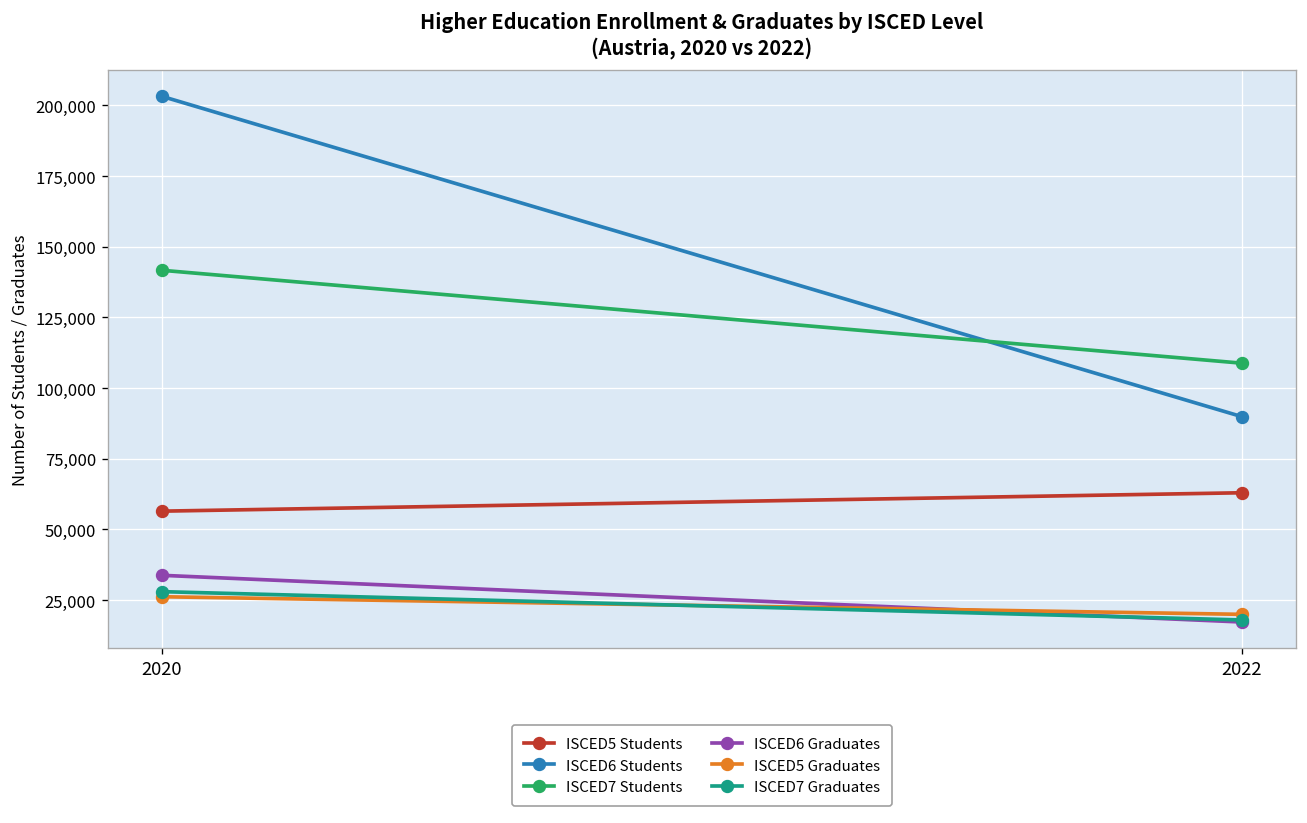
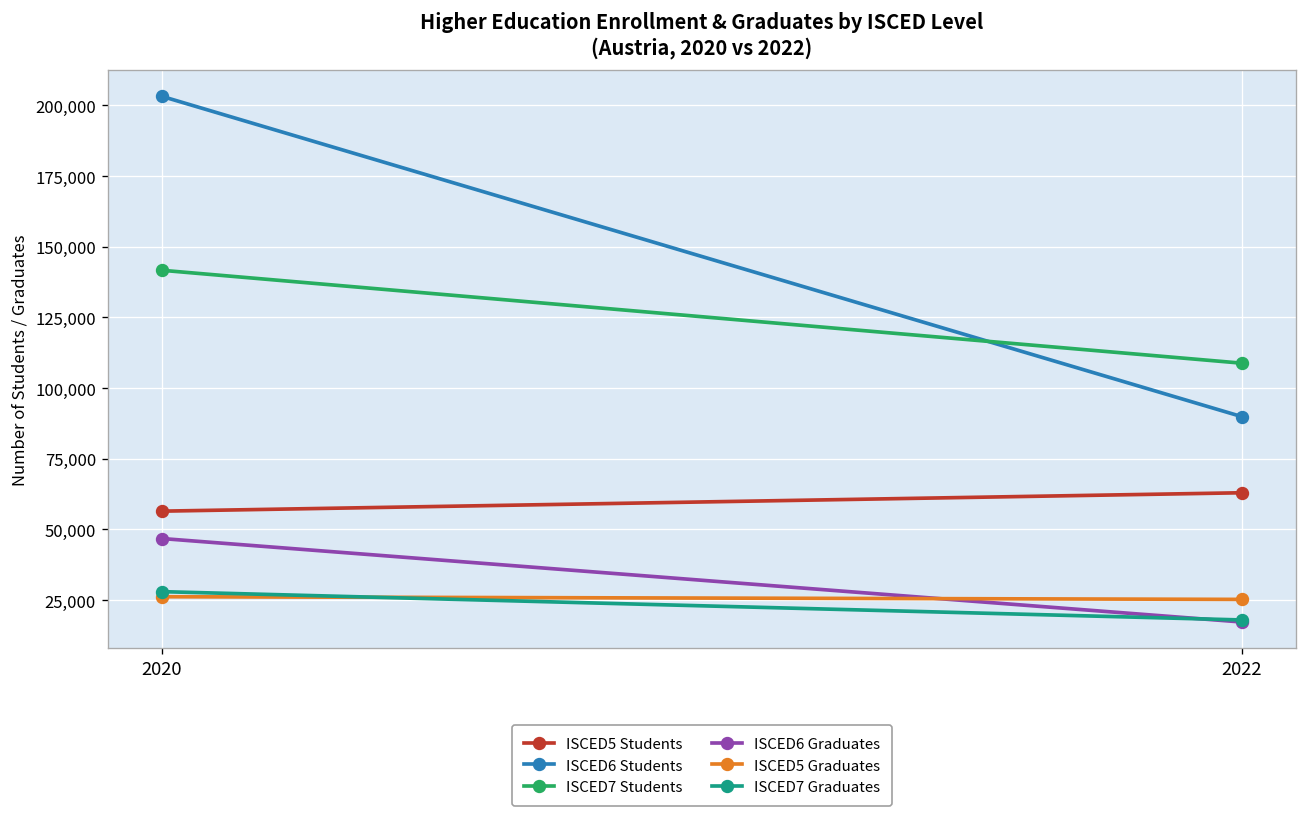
ISCED6 Graduates, 2020: 34,000 -> 47,000
ISCED5 Graduates, 2022: 20,000 -> 25,000
